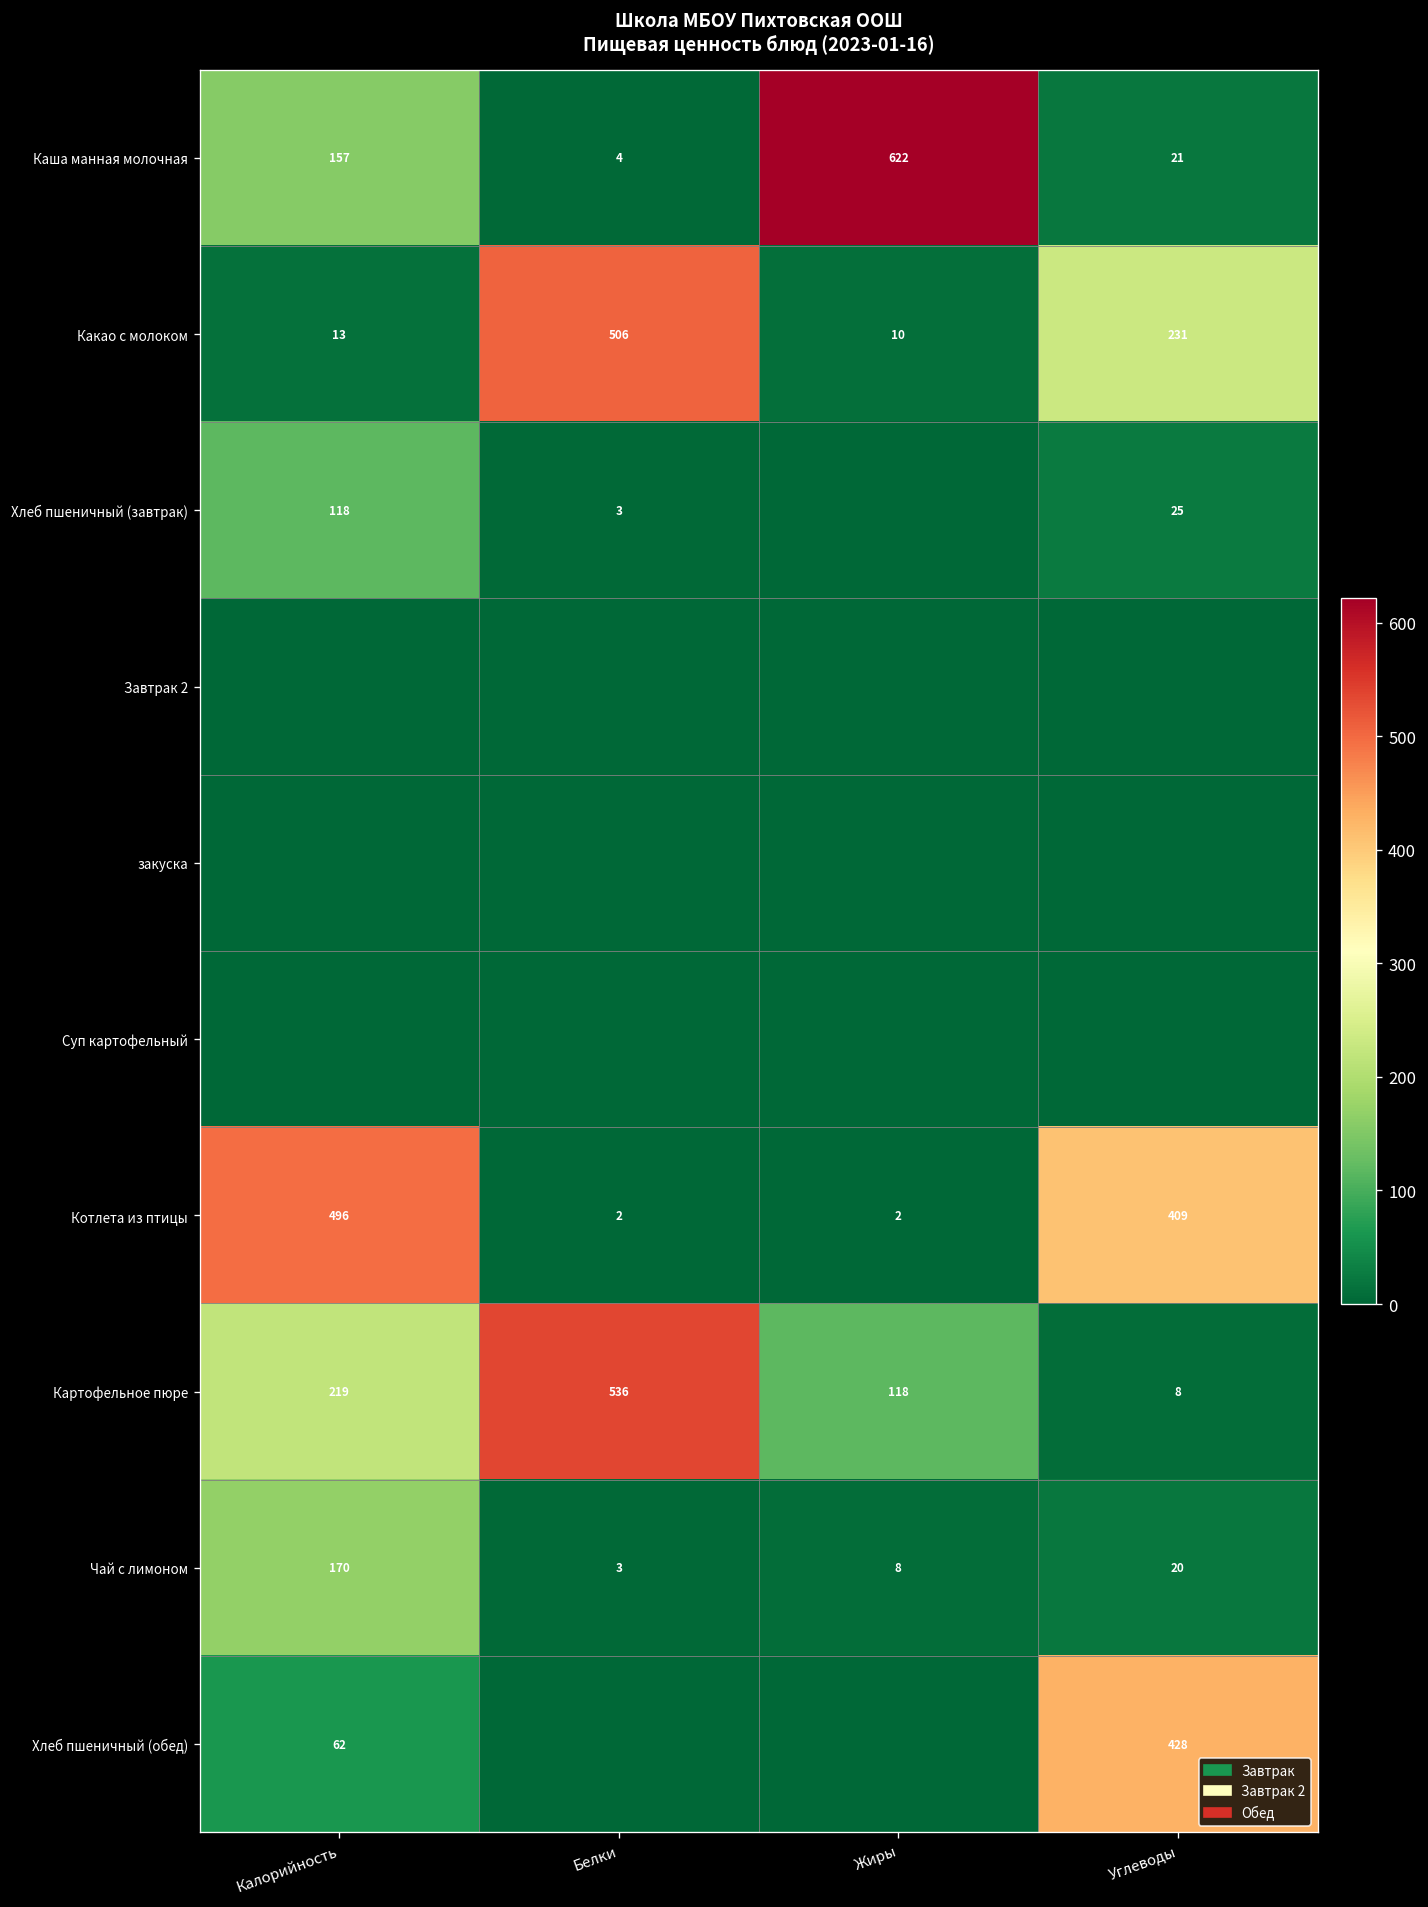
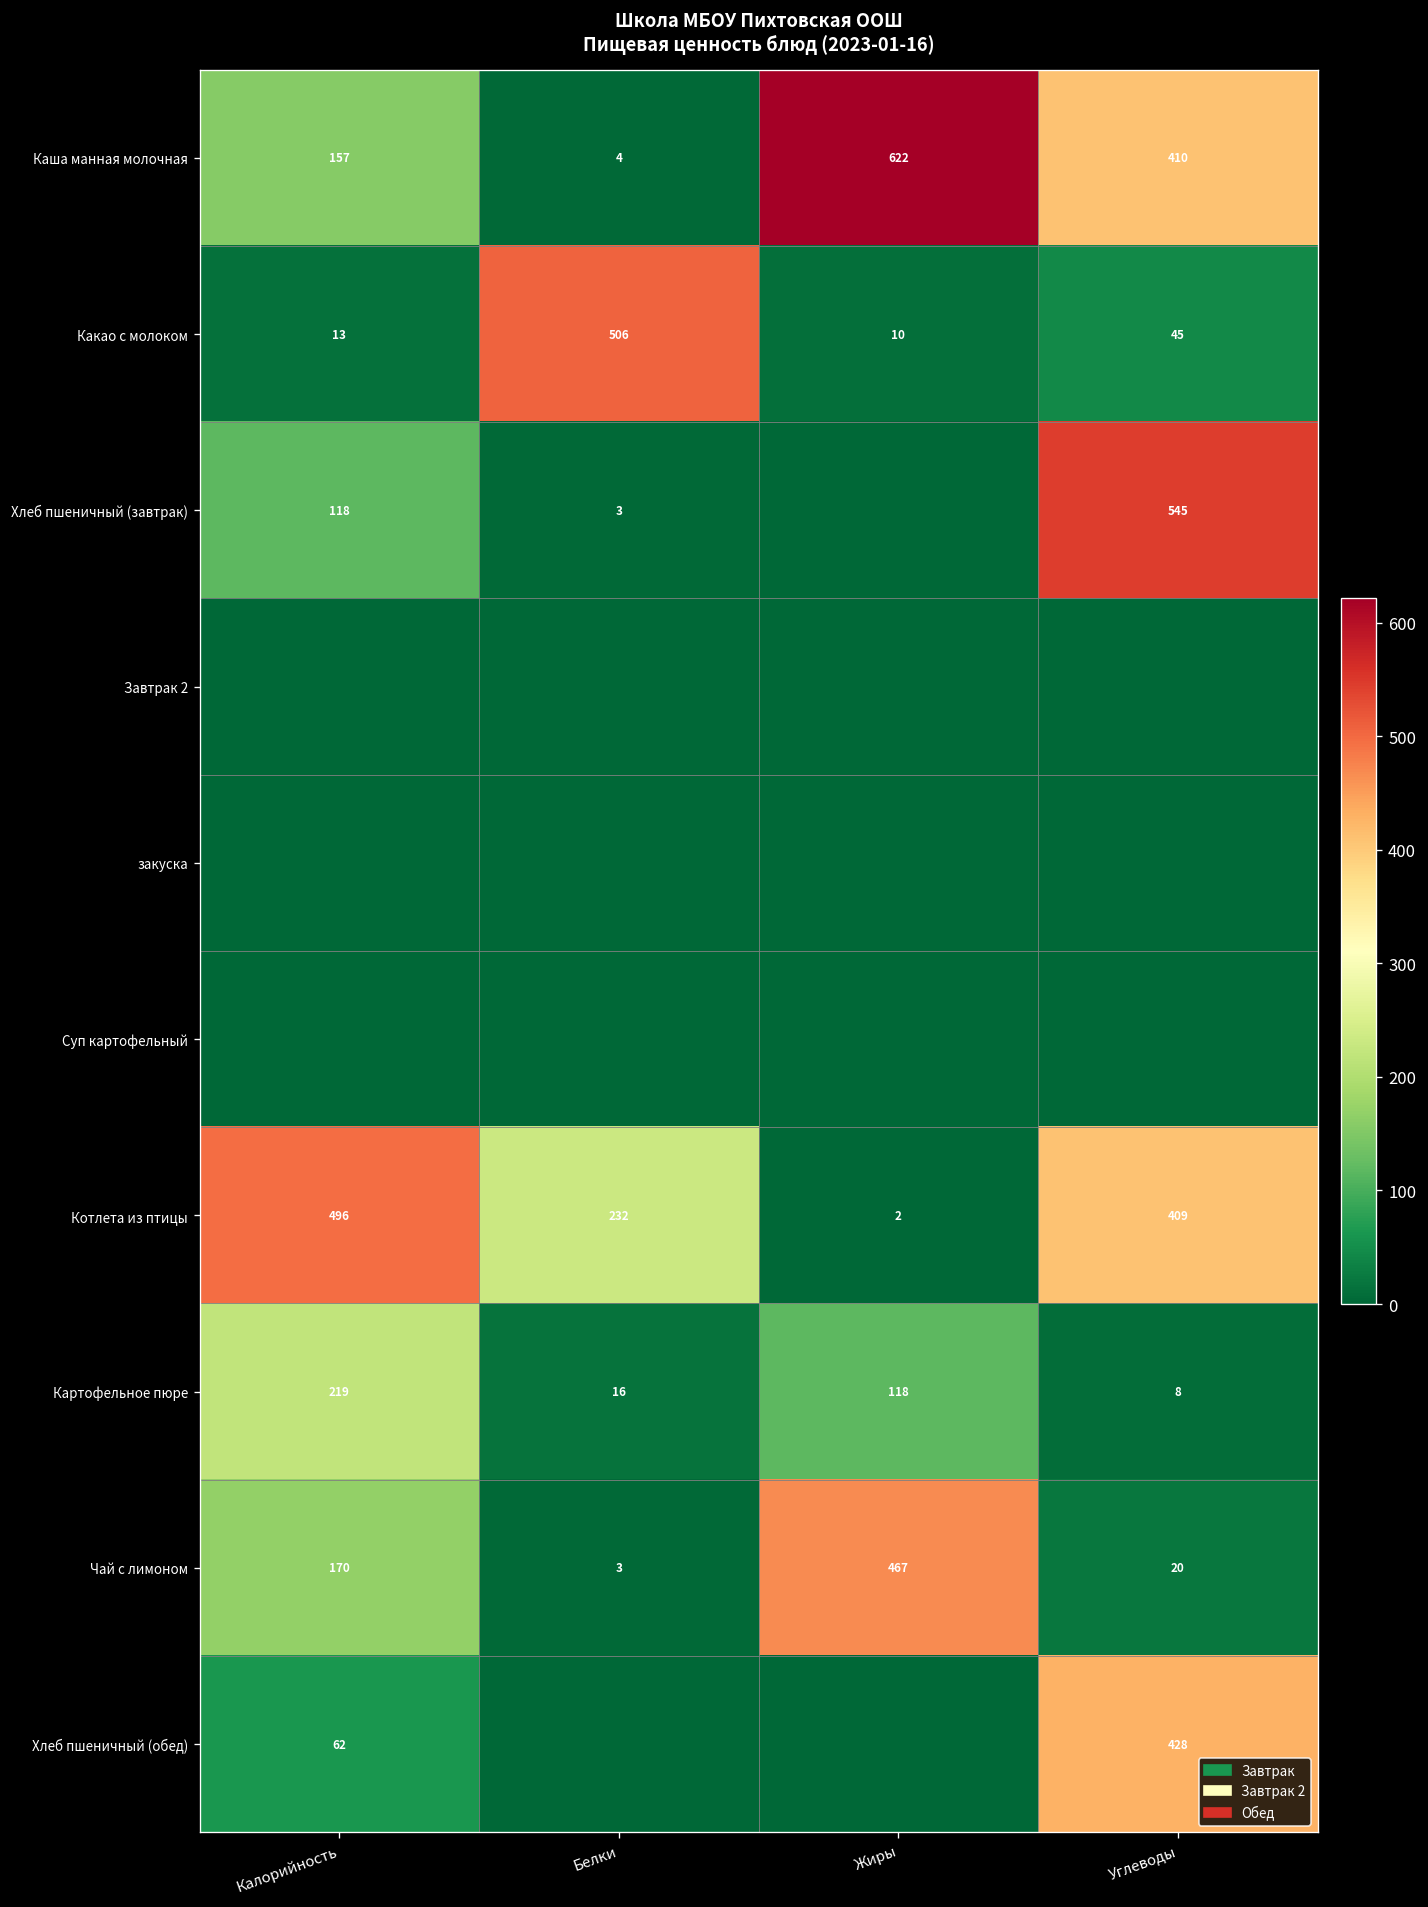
Каша манная молочная, Углеводы: 21 -> 410
Какао с молоком, Углеводы: 231 -> 45
Хлеб пшеничный (завтрак), Углеводы: 25 -> 545
Котлета из птицы, Белки: 2 -> 232
Картофельное пюре, Белки: 536 -> 16
Чай с лимоном, Жиры: 8 -> 467
